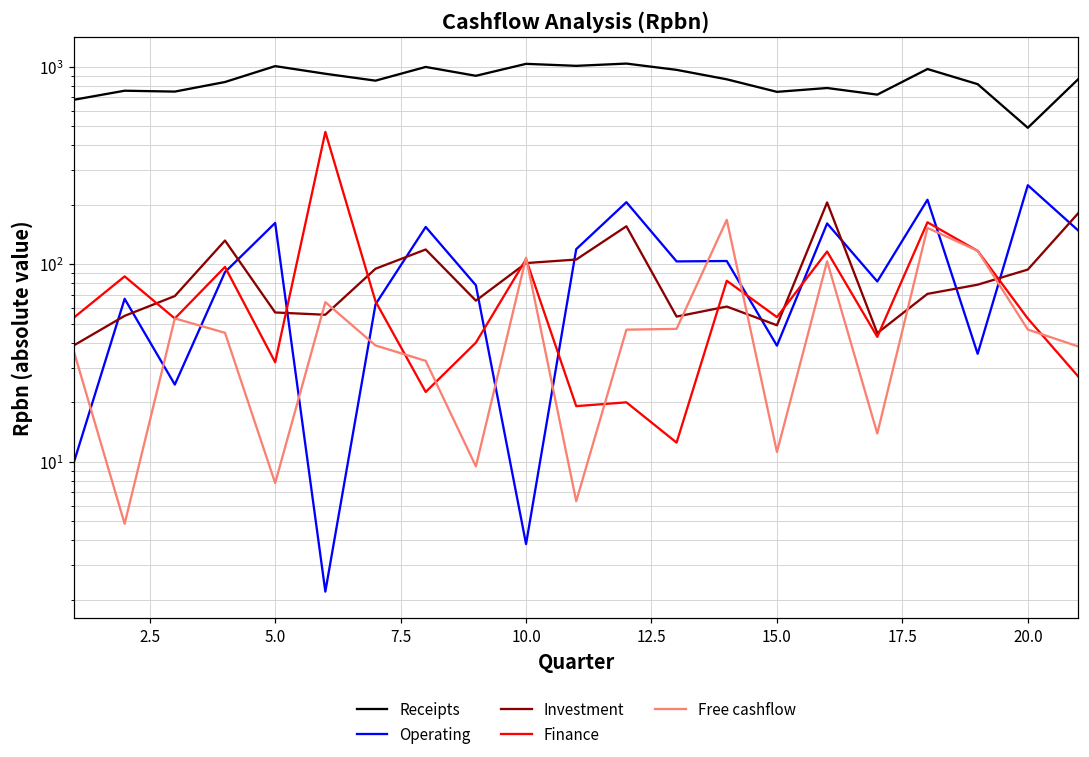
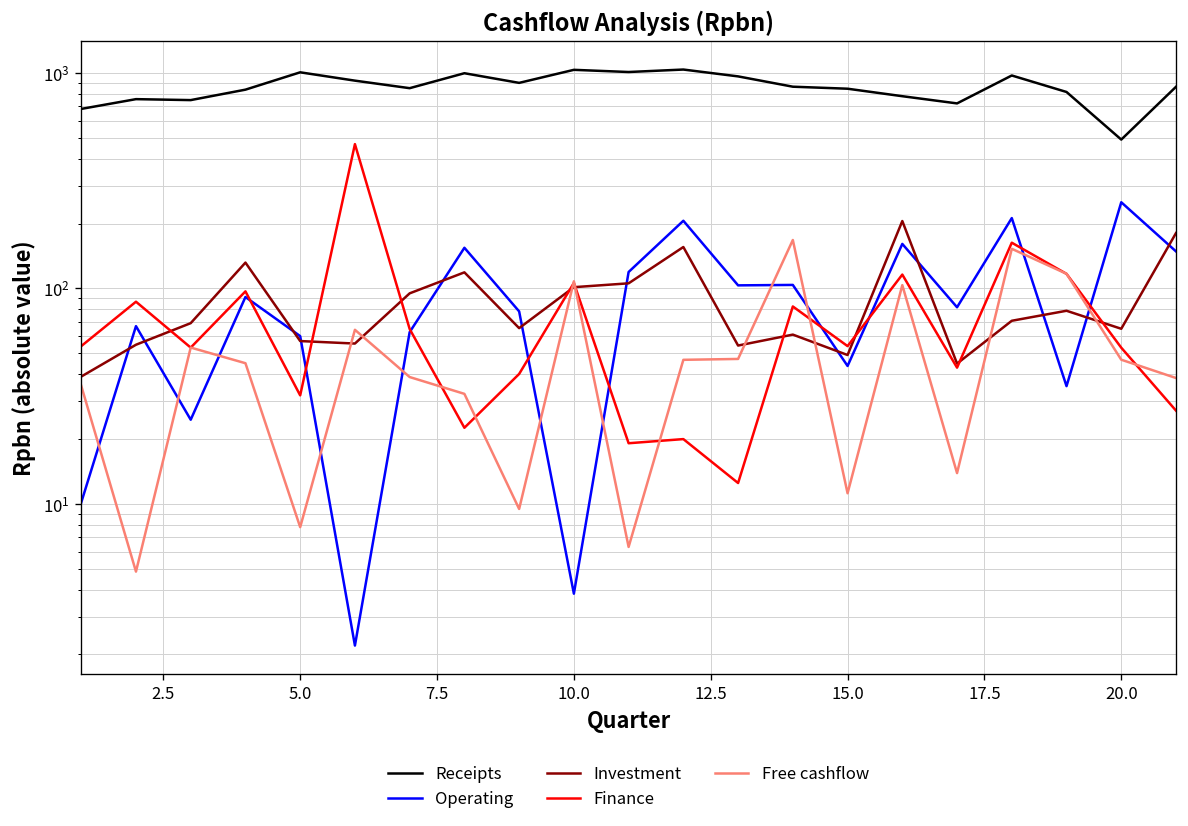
Operating, 5.0: 160 -> 60
Receipts, 15.0: 750 -> 800
Operating, 15.0: 39 -> 44
Investment, 20.0: 90 -> 65
